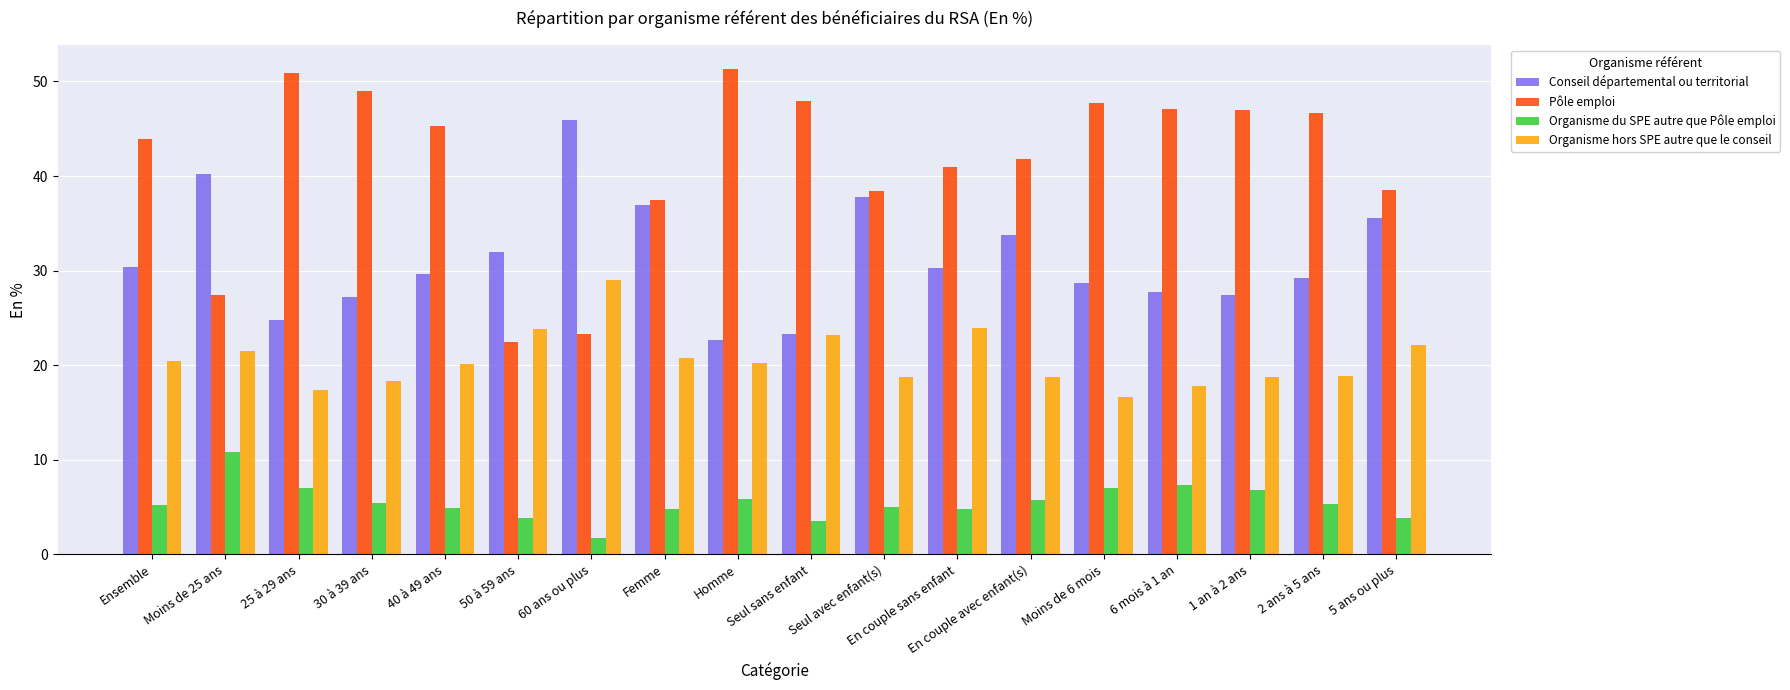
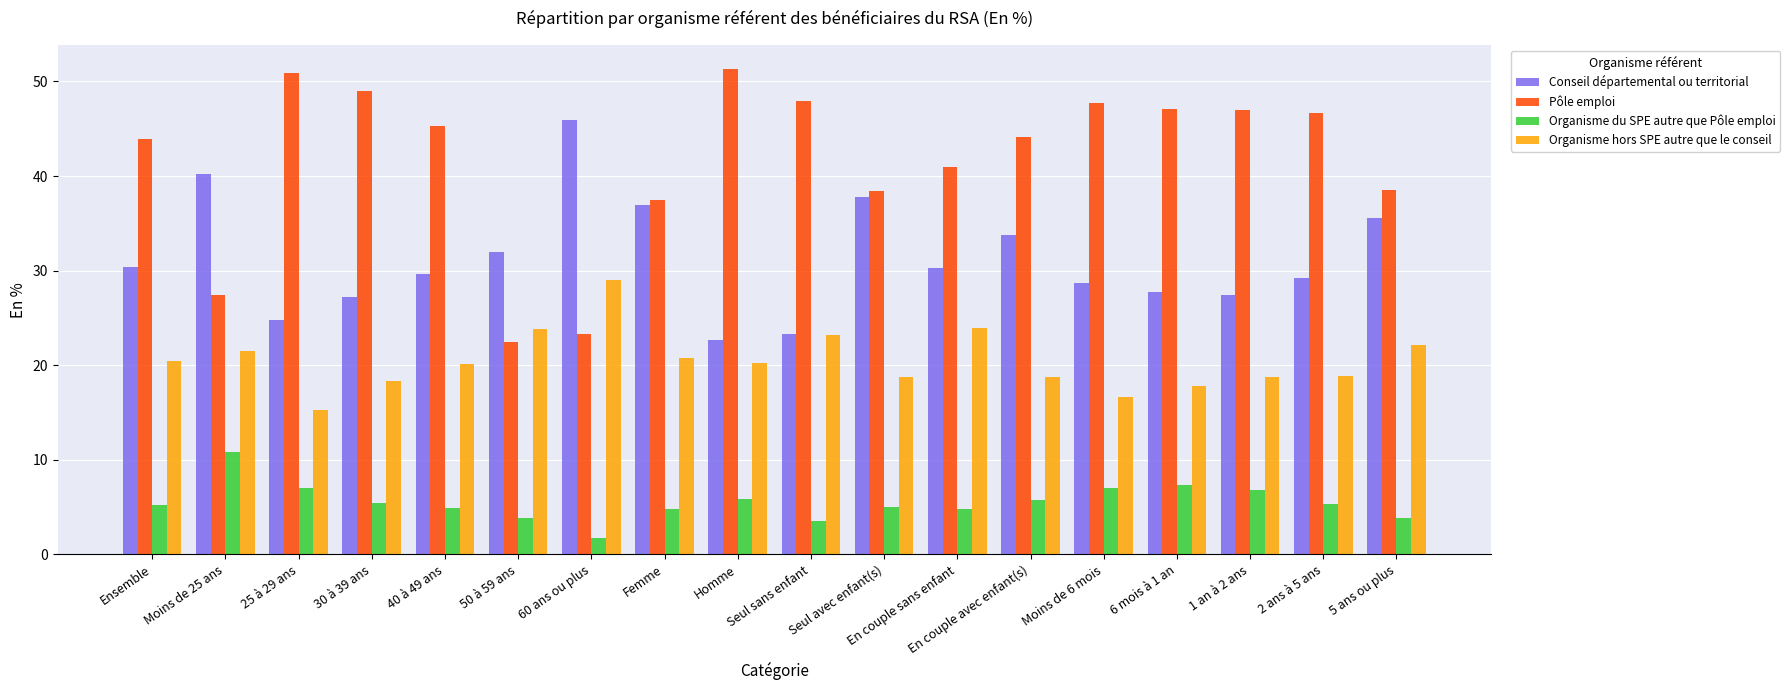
Organisme hors SPE autre que le conseil, 25 à 29 ans: 17 -> 15
Pôle emploi, En couple avec enfant(s): 42 -> 44
